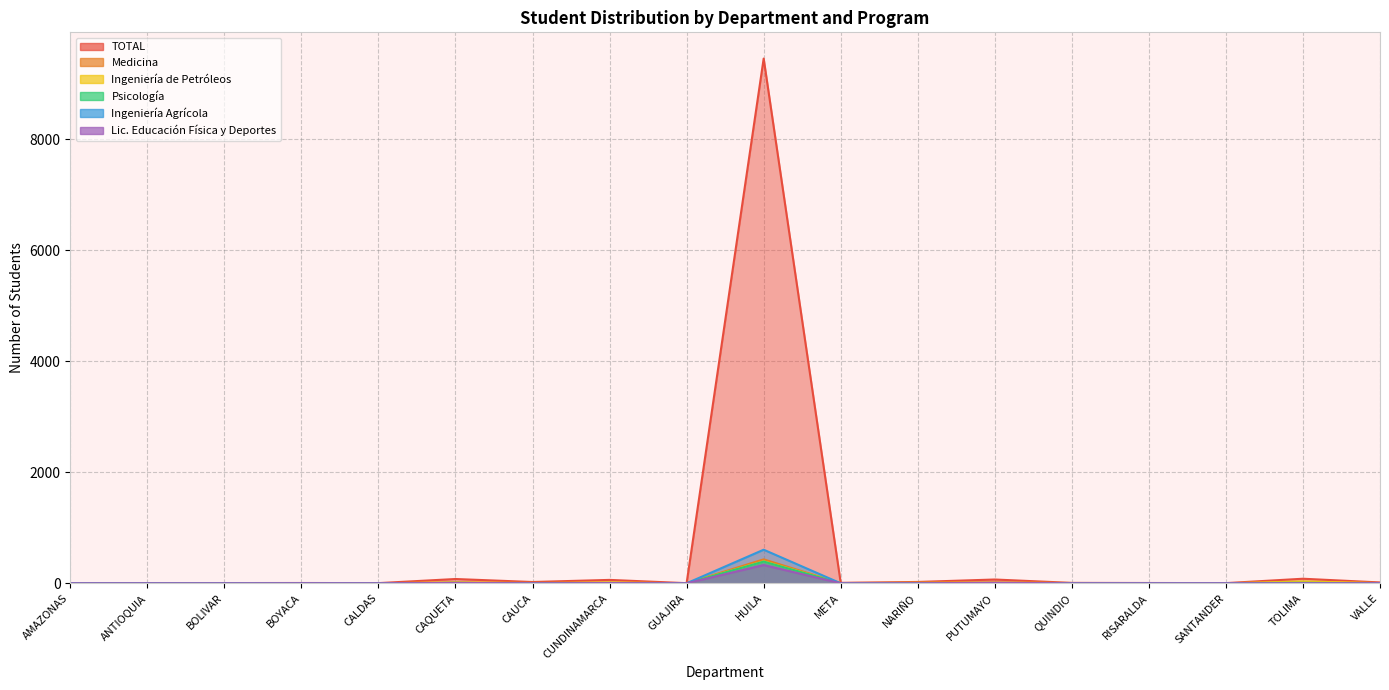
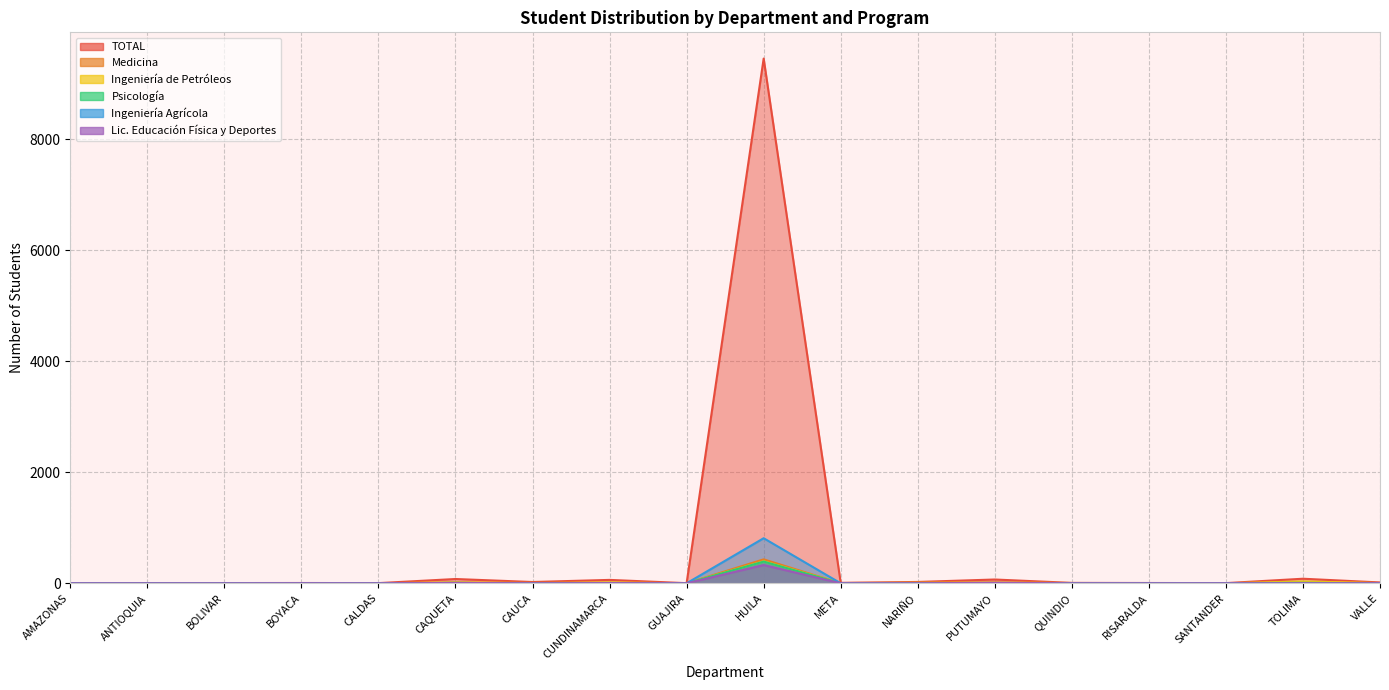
Ingeniería Agrícola, HUILA: 600 -> 800
